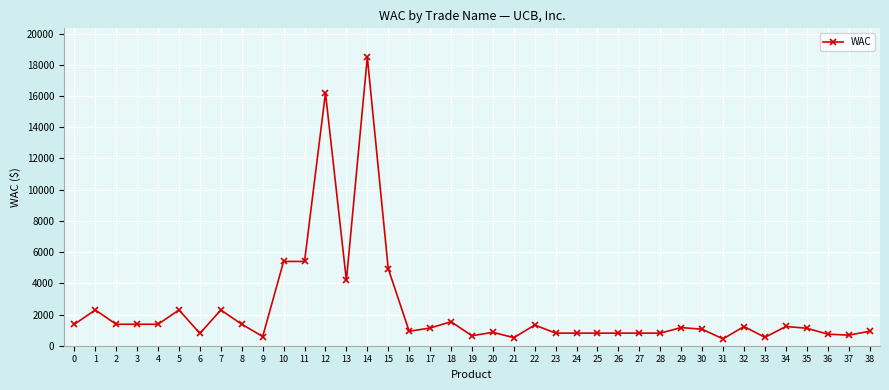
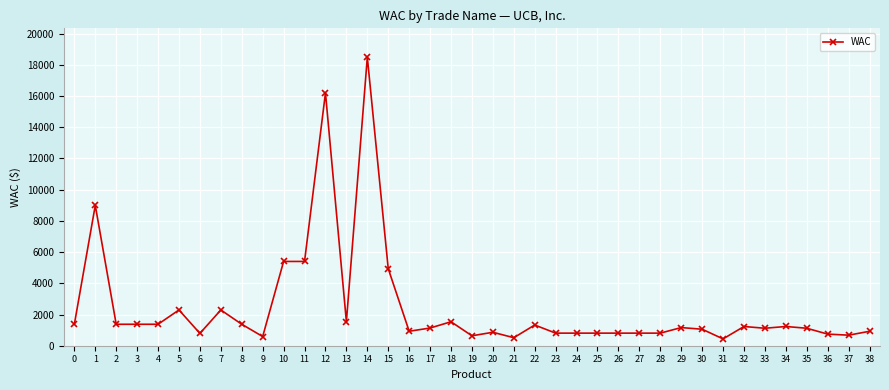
1: 2300 -> 9000
13: 4200 -> 1500
33: 500 -> 1100
